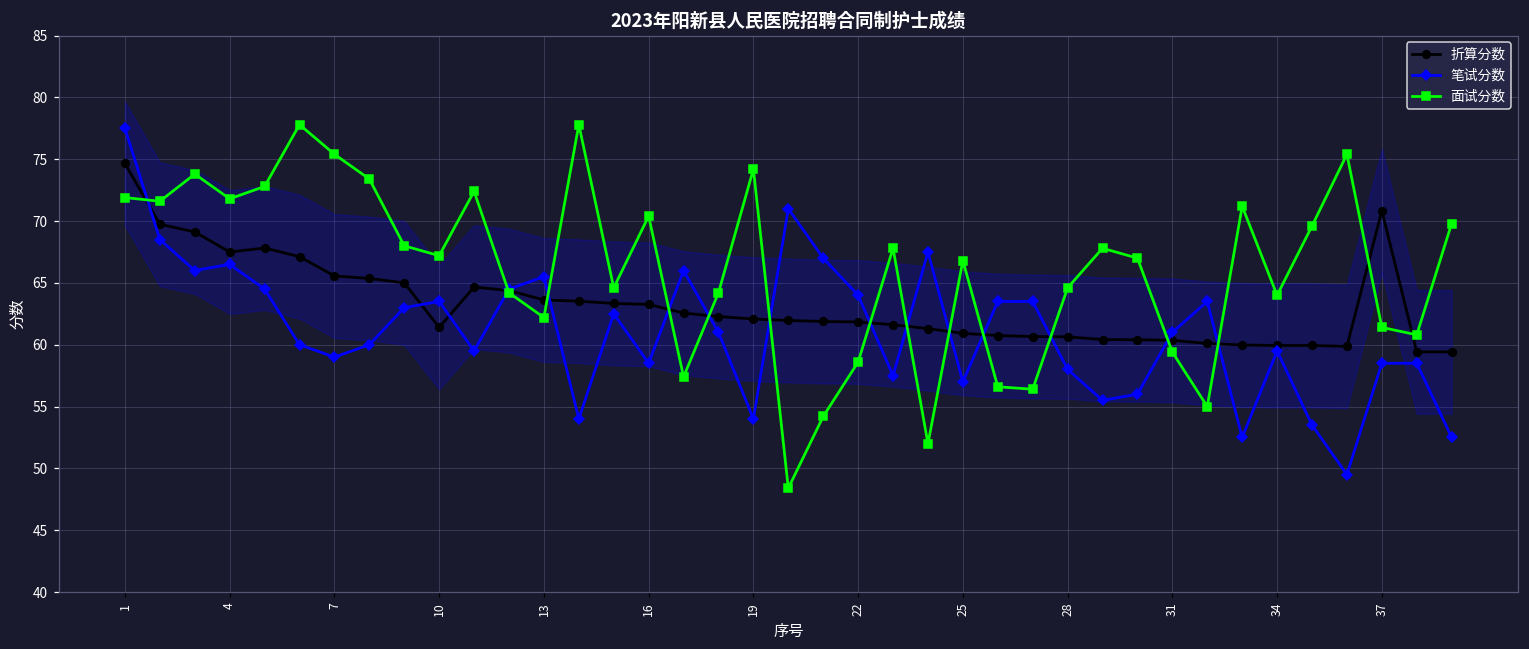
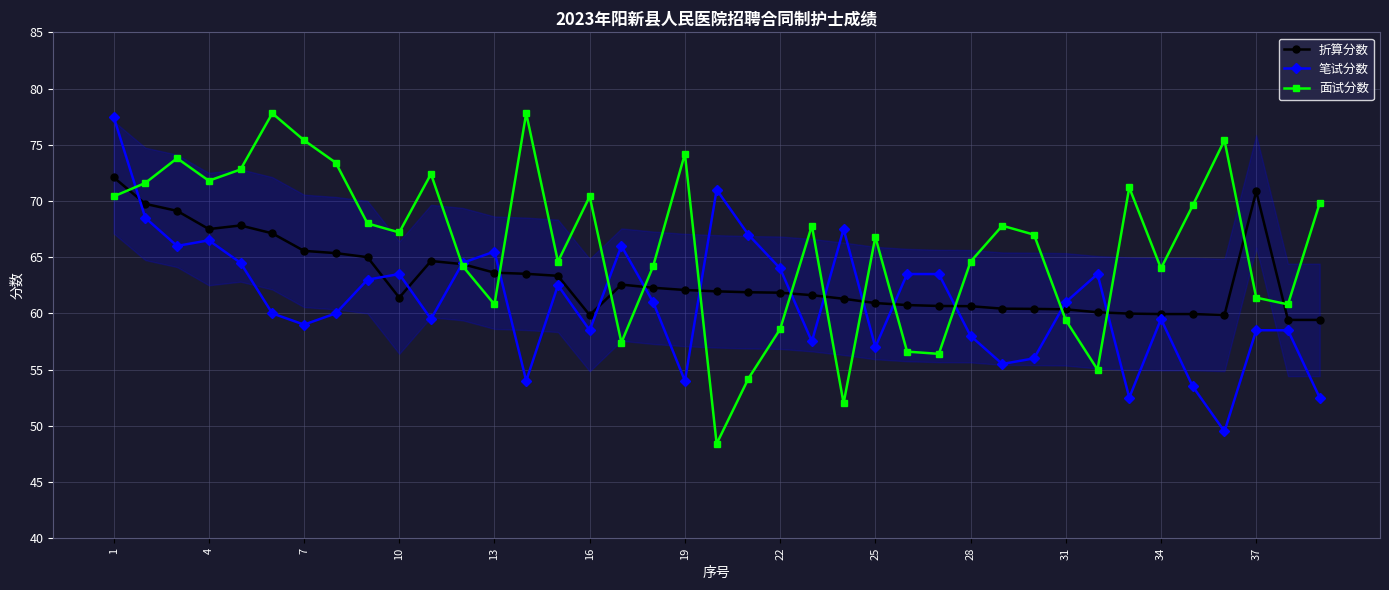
折算分数, 1: 74.7 -> 72.1
面试分数, 1: 71.9 -> 70.4
面试分数, 13: 62.2 -> 60.8
折算分数, 16: 63.3 -> 59.9
